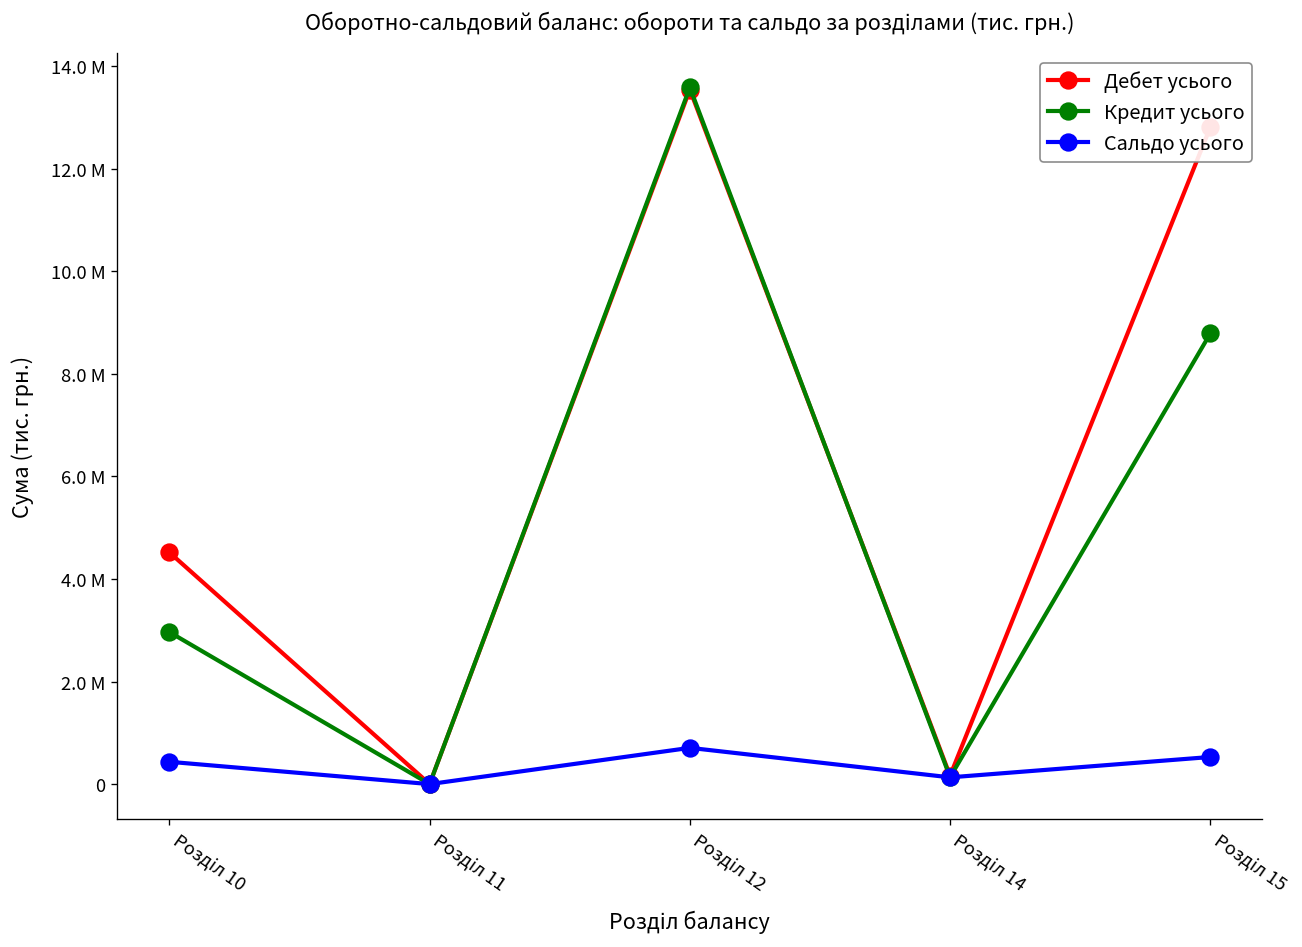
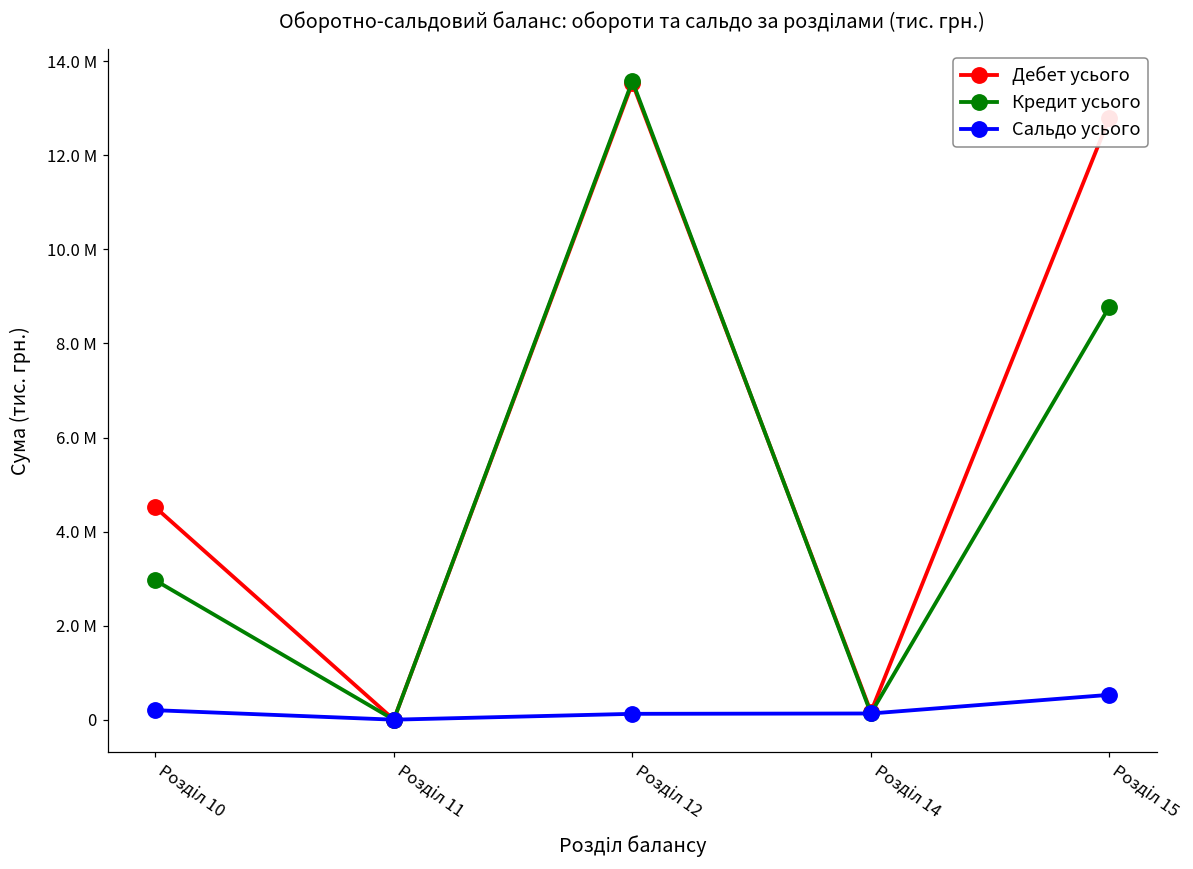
Сальдо усього, Розділ 10: 400000 -> 200000
Сальдо усього, Розділ 12: 700000 -> 100000
